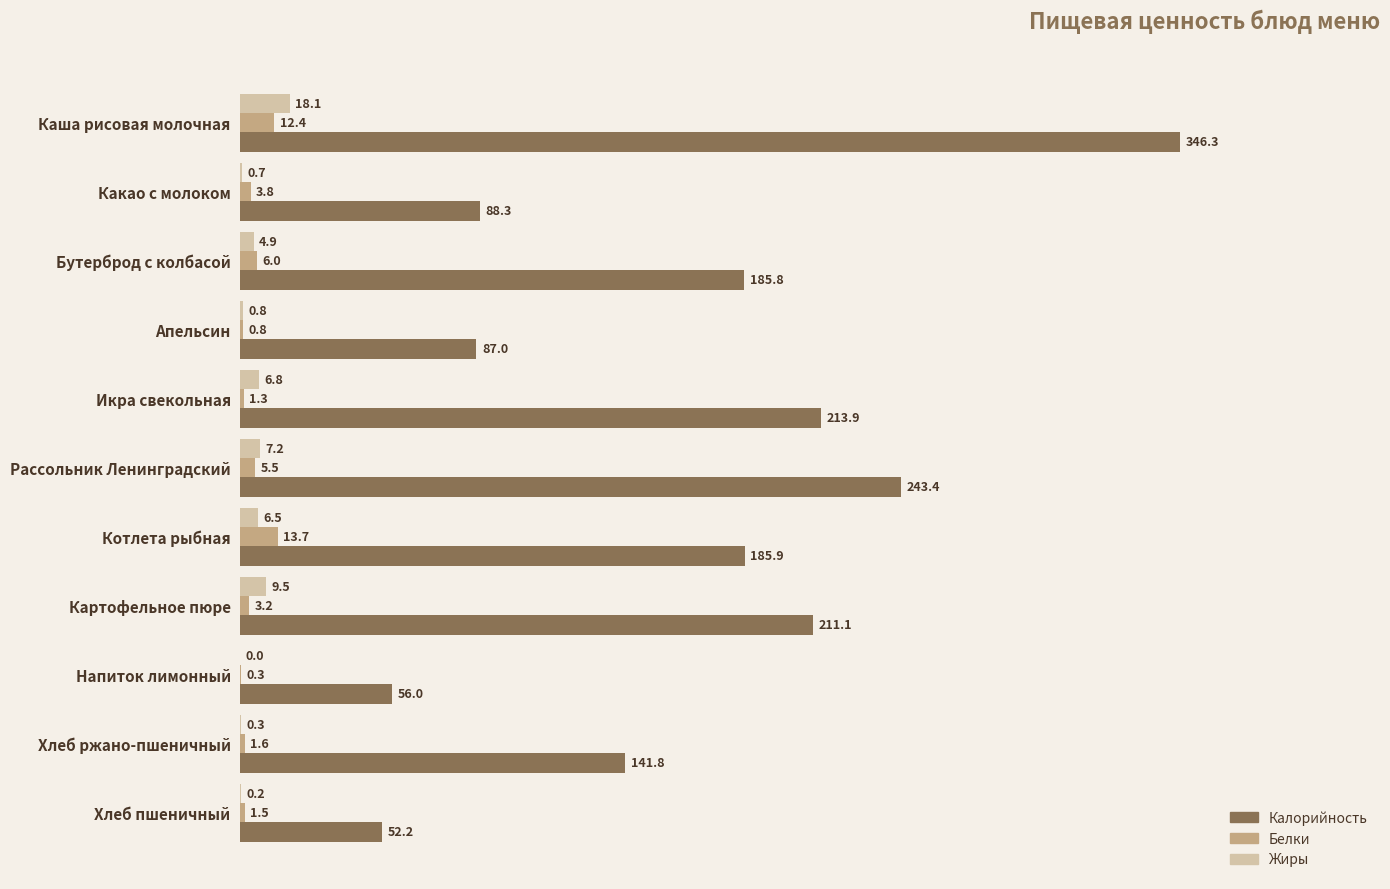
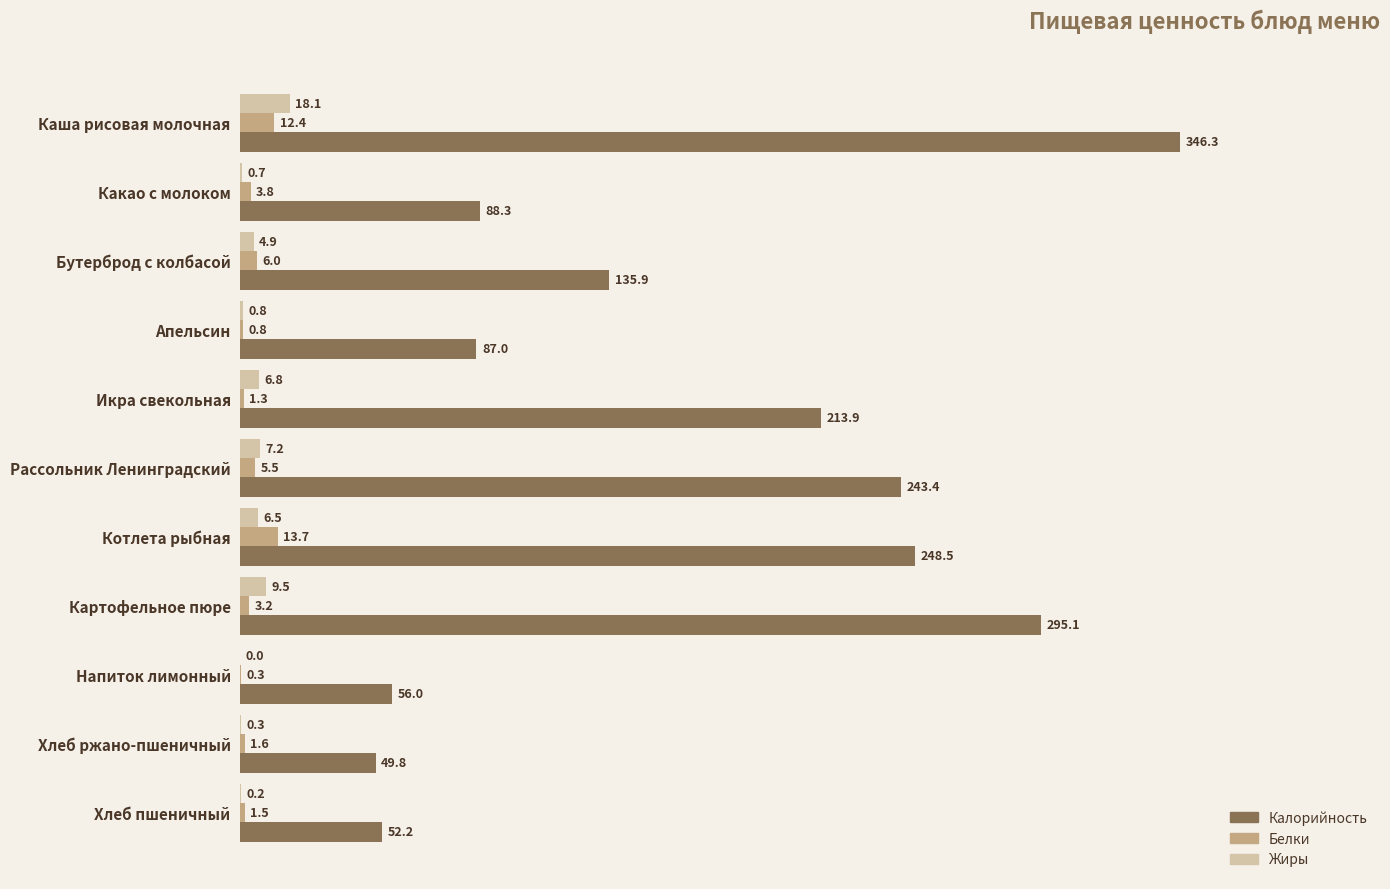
Калорийность, Бутерброд с колбасой: 185.8 -> 135.9
Калорийность, Котлета рыбная: 185.9 -> 248.5
Калорийность, Картофельное пюре: 211.1 -> 295.1
Калорийность, Хлеб ржано-пшеничный: 141.8 -> 49.8
